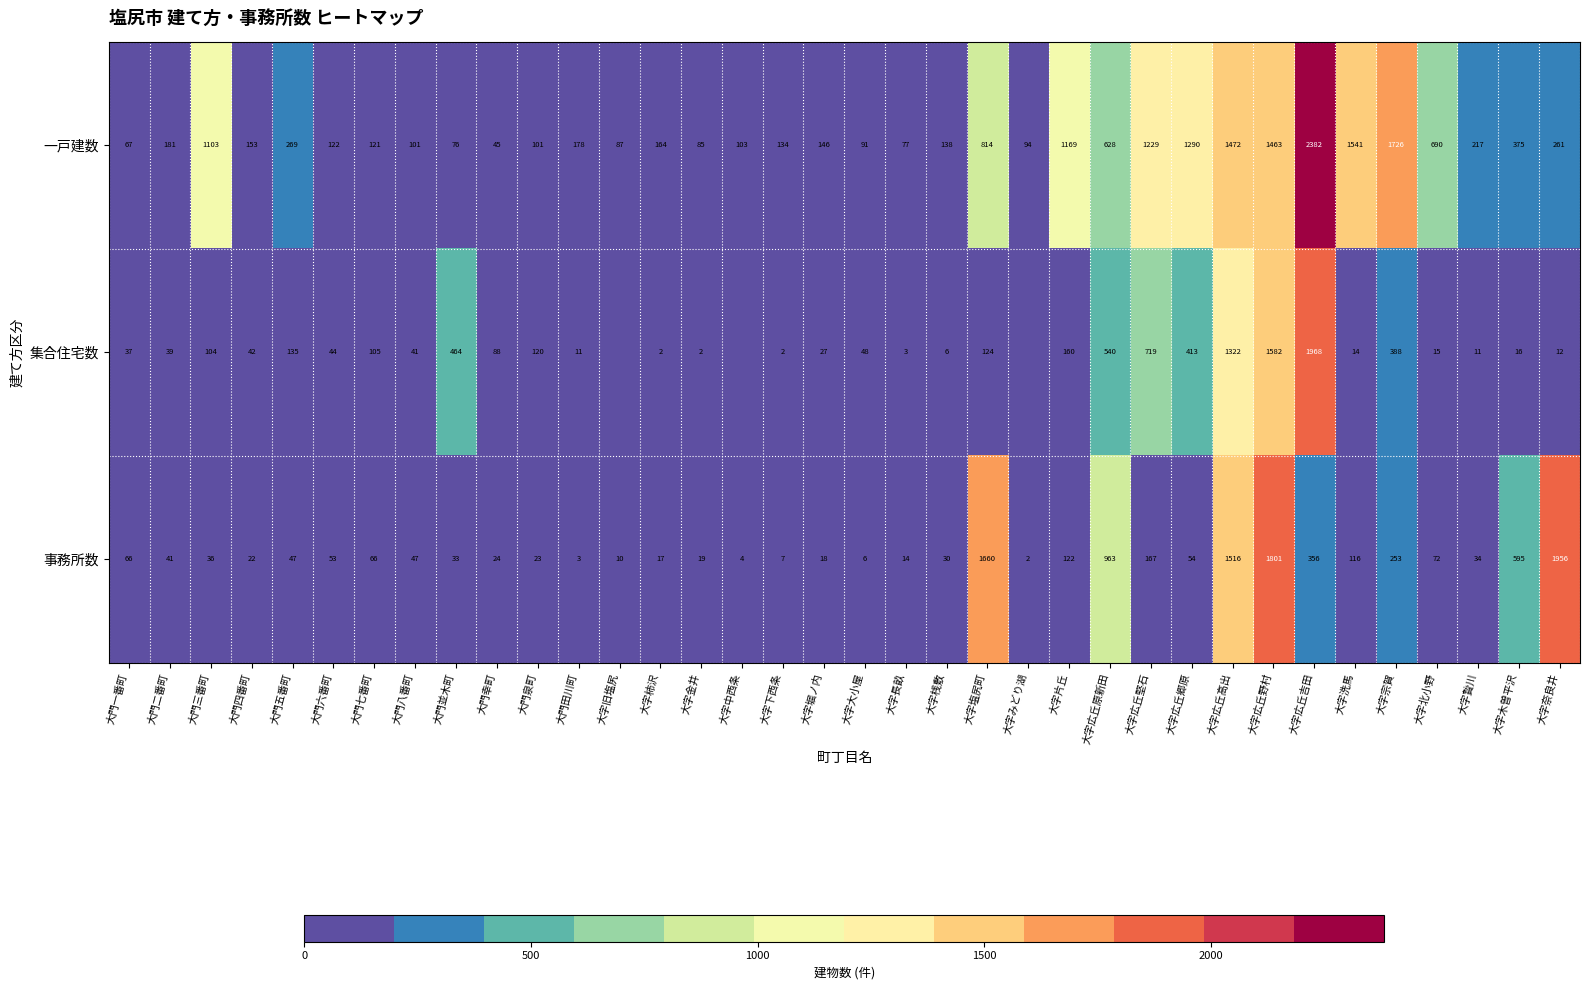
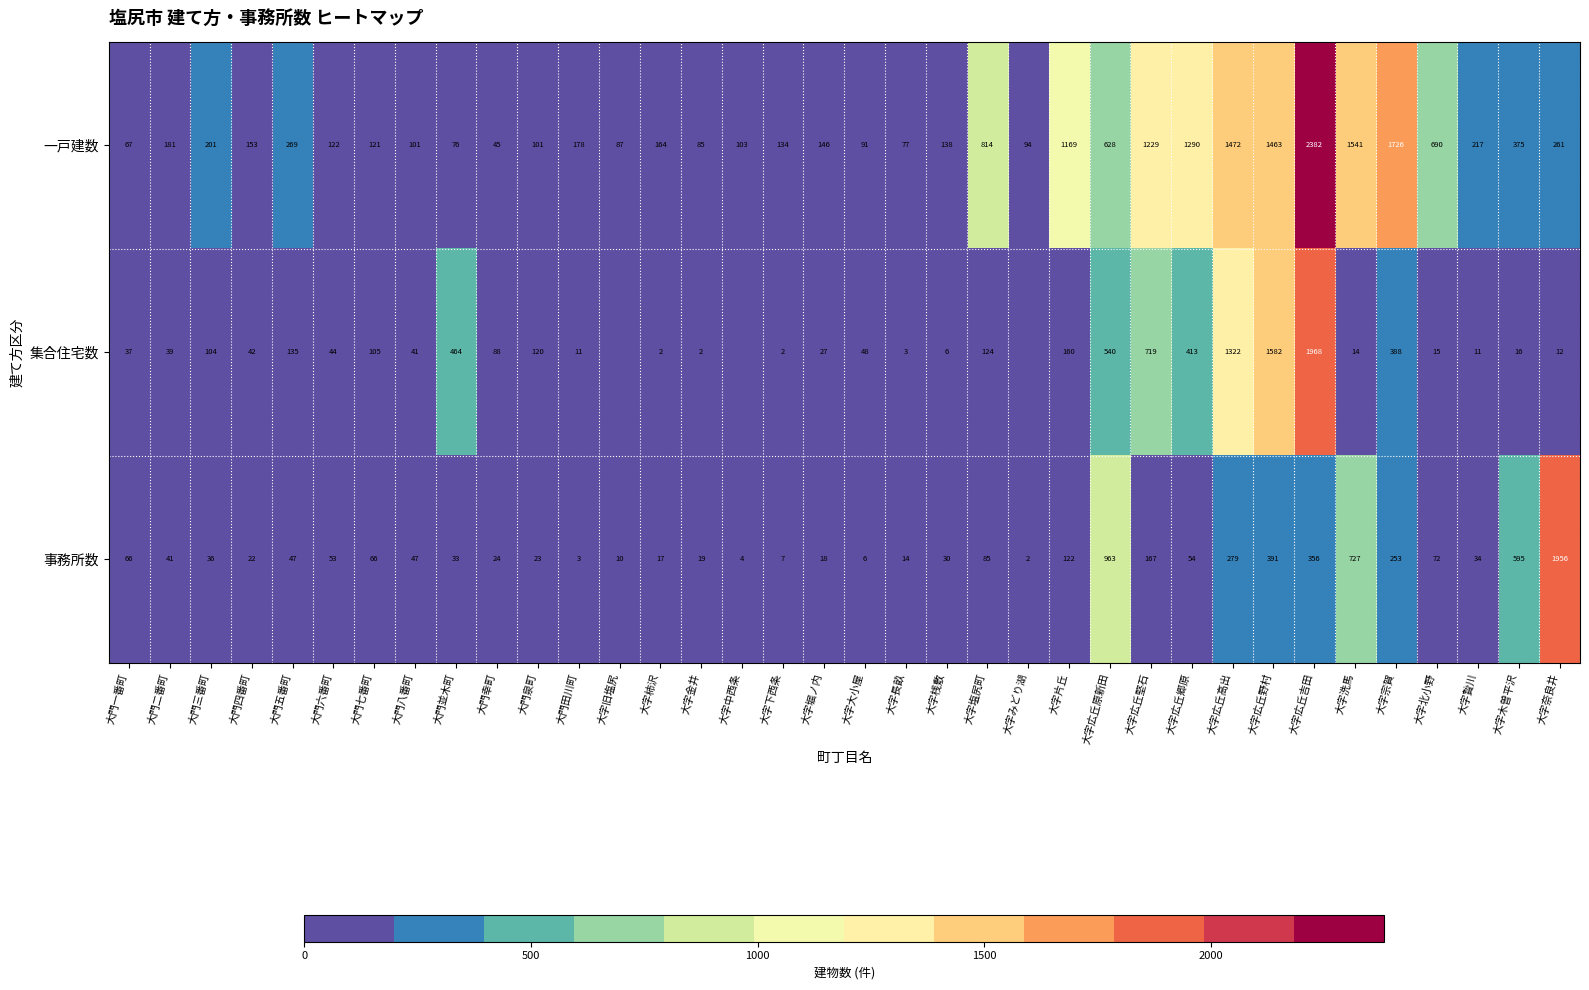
一戸建数, 大門三番町: 1103 -> 201
事務所数, 大字塩尻町: 1660 -> 85
事務所数, 大字広丘高出: 1516 -> 279
事務所数, 大字広丘野村: 1801 -> 391
事務所数, 大字洗馬: 116 -> 727
